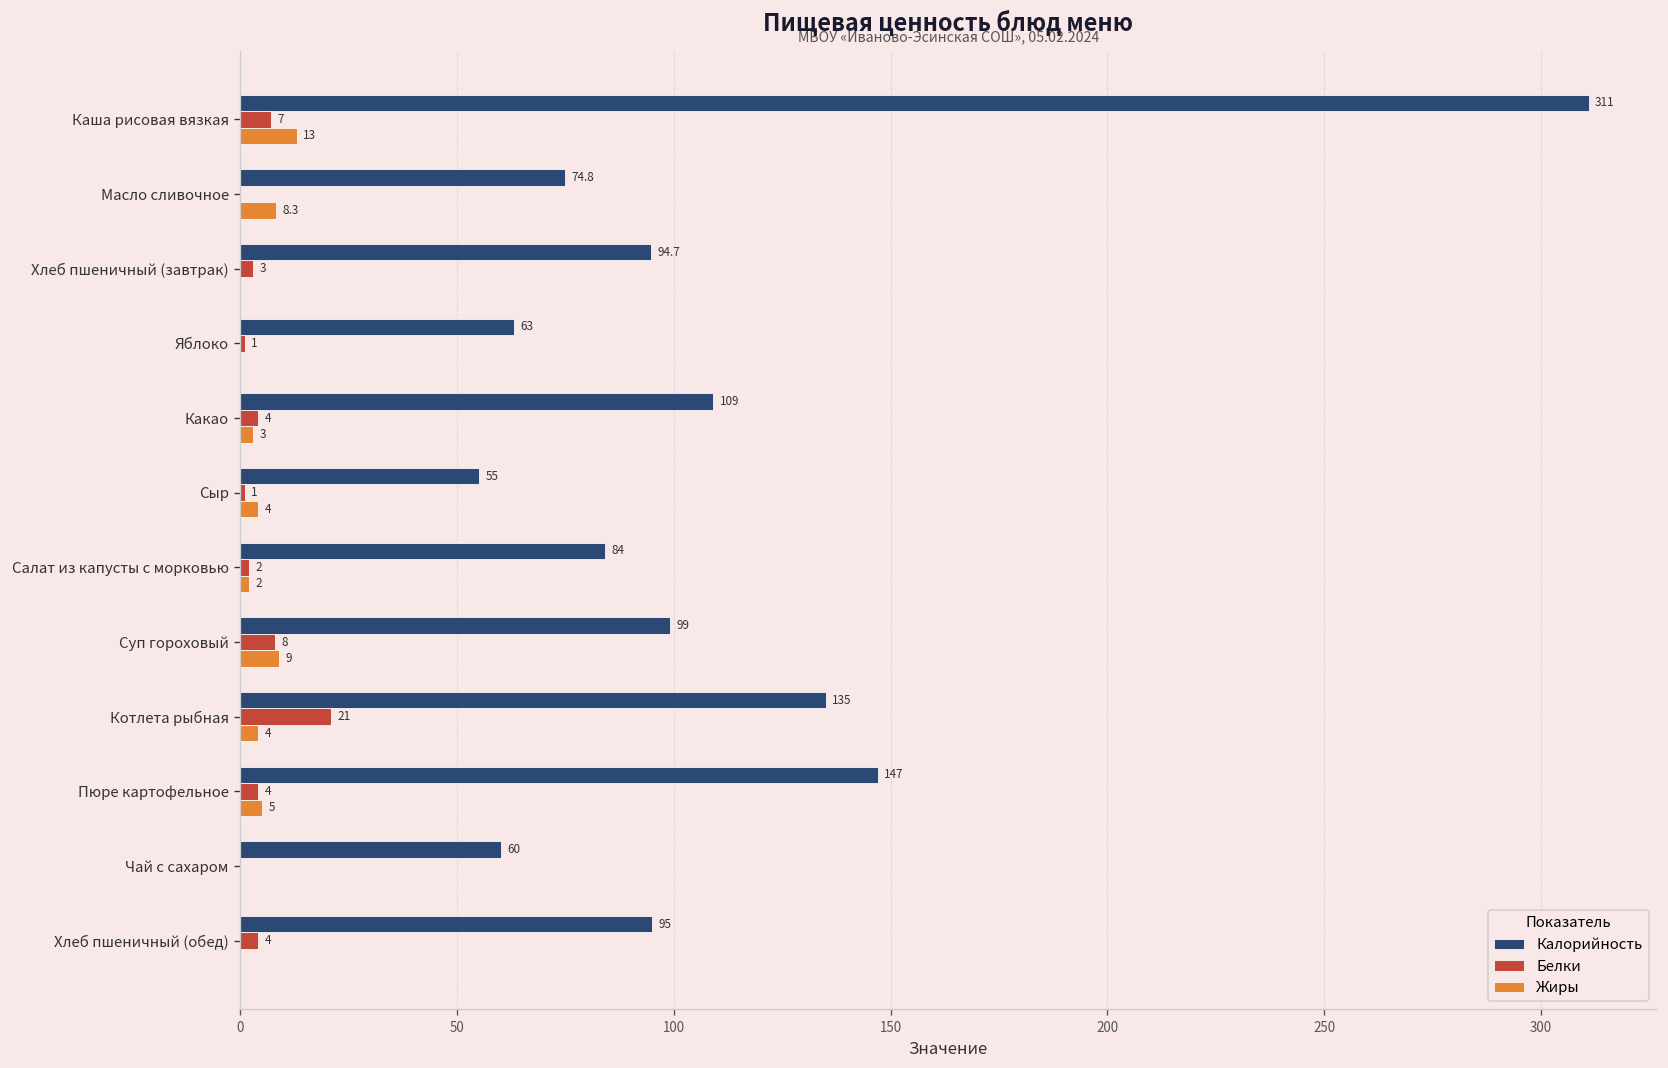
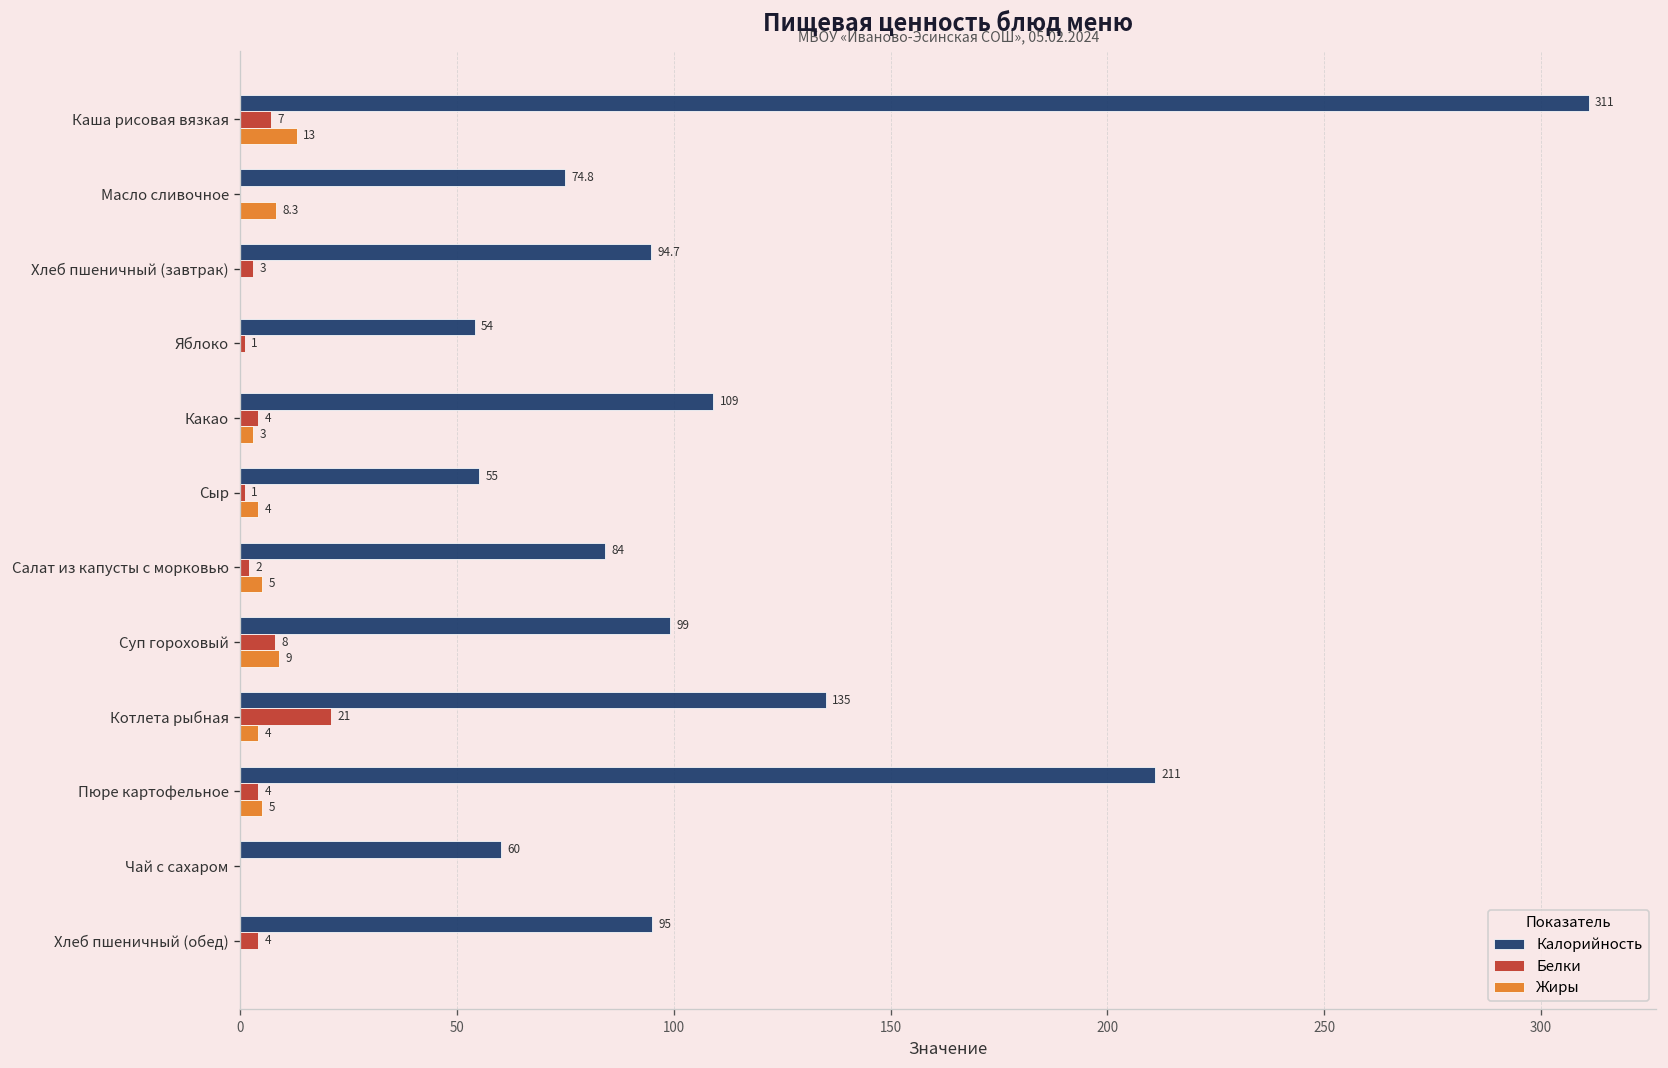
Калорийность, Яблоко: 63 -> 54
Жиры, Салат из капусты с морковью: 2 -> 5
Калорийность, Пюре картофельное: 147 -> 211
